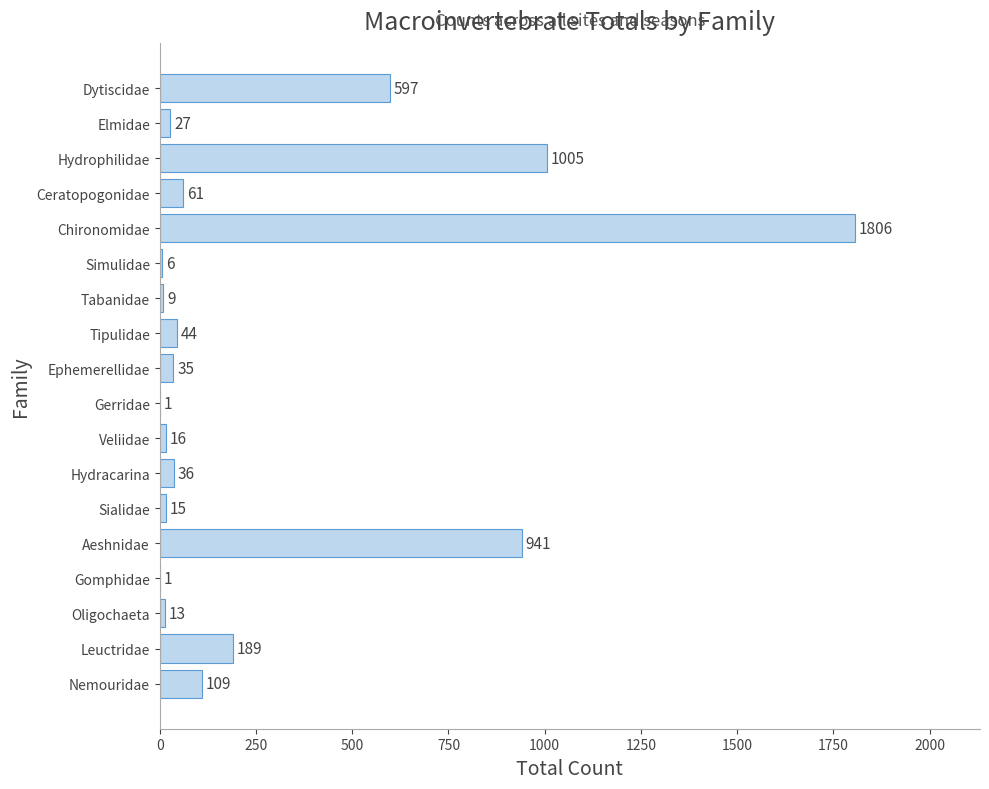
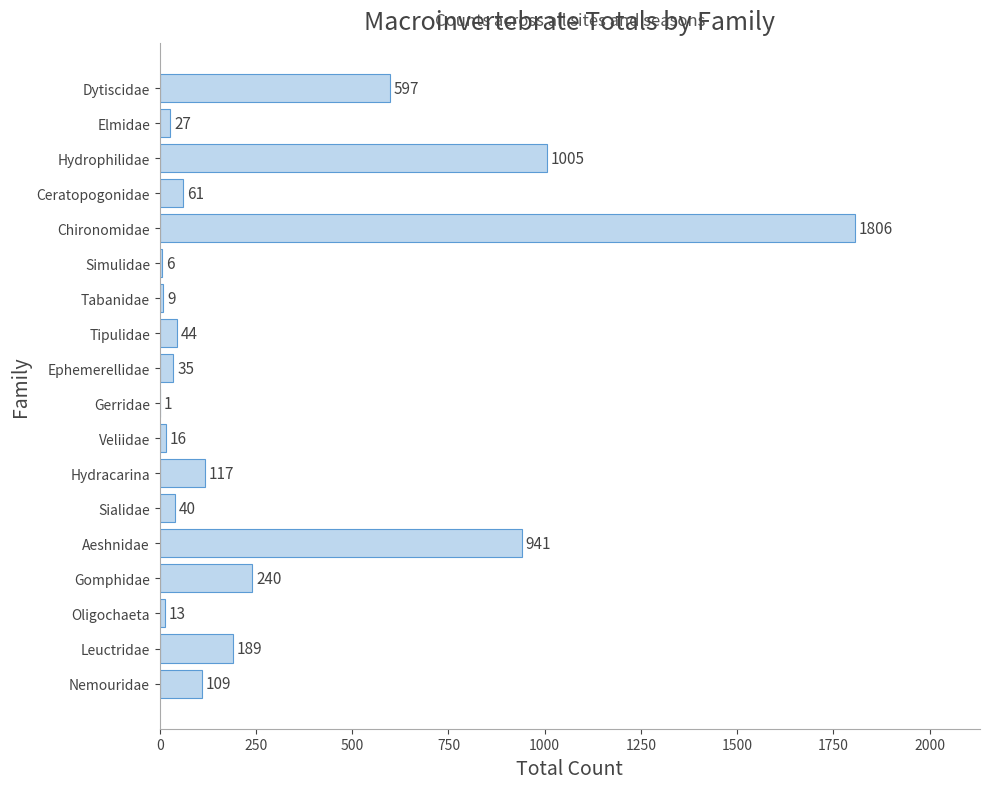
Hydracarina: 36 -> 117
Sialidae: 15 -> 40
Gomphidae: 1 -> 240
